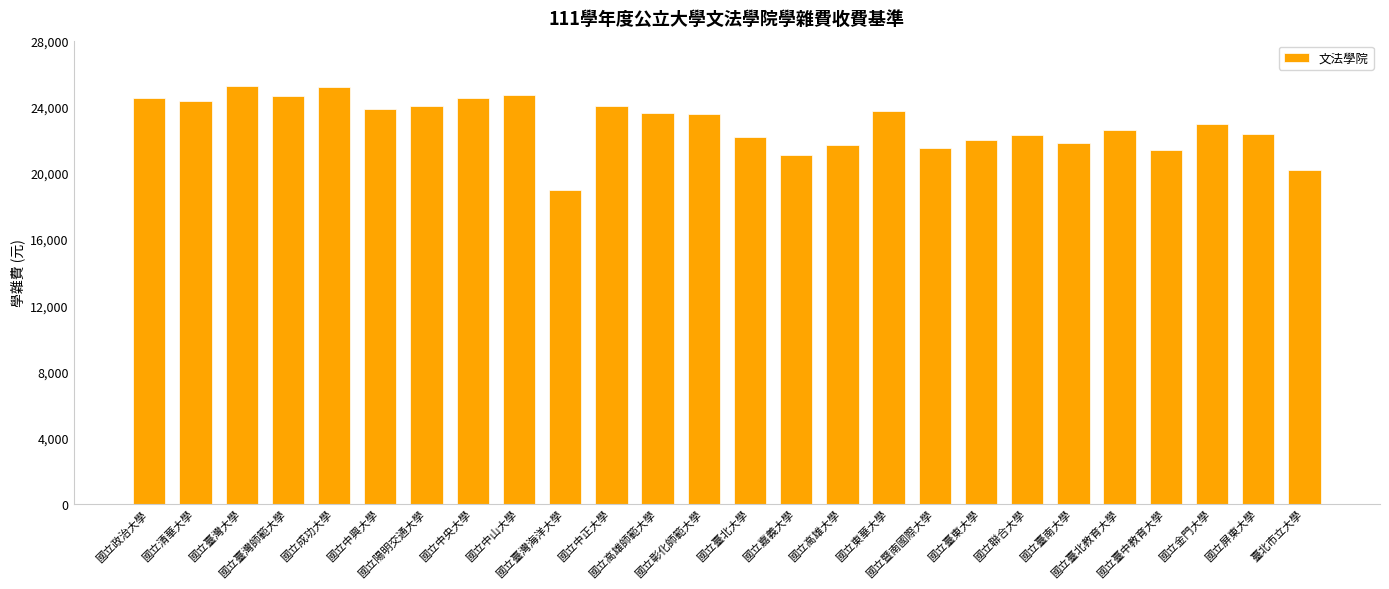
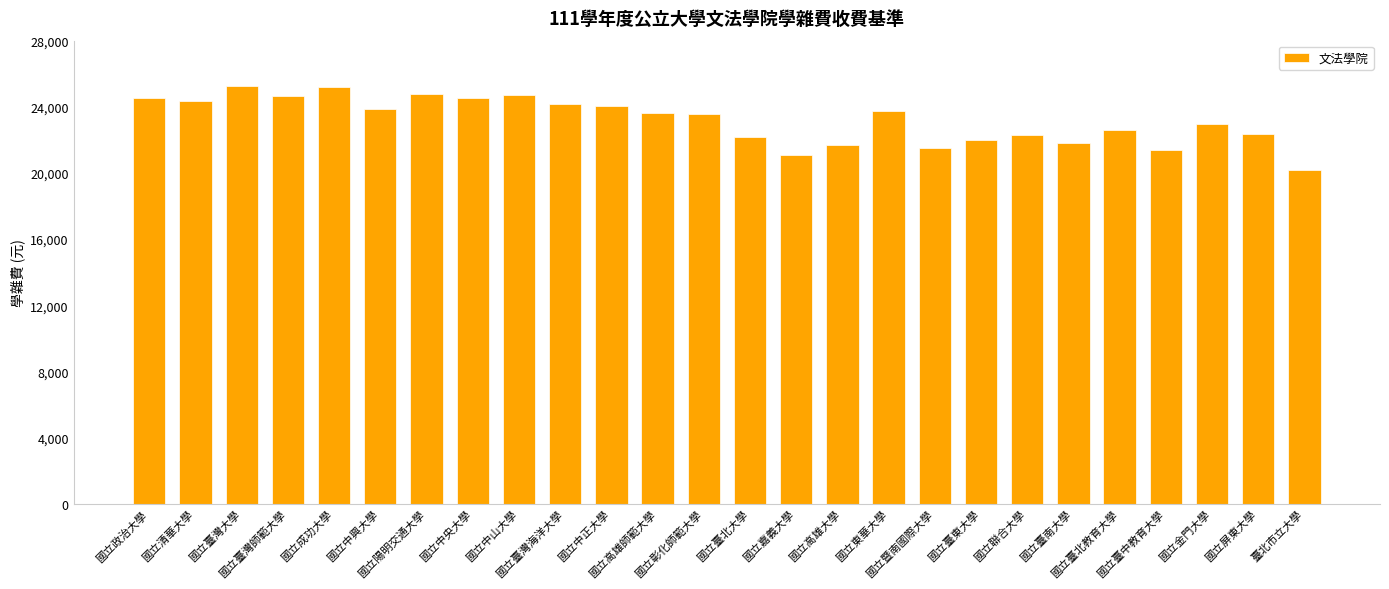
國立陽明交通大學: 24,100 -> 24,800
國立臺灣海洋大學: 19,000 -> 24,100
